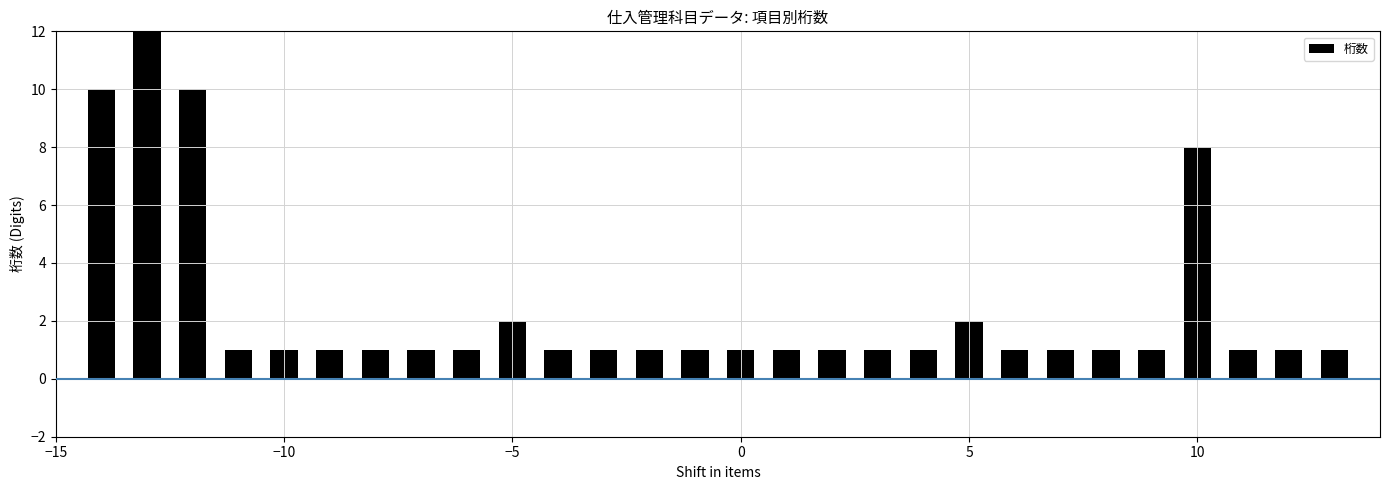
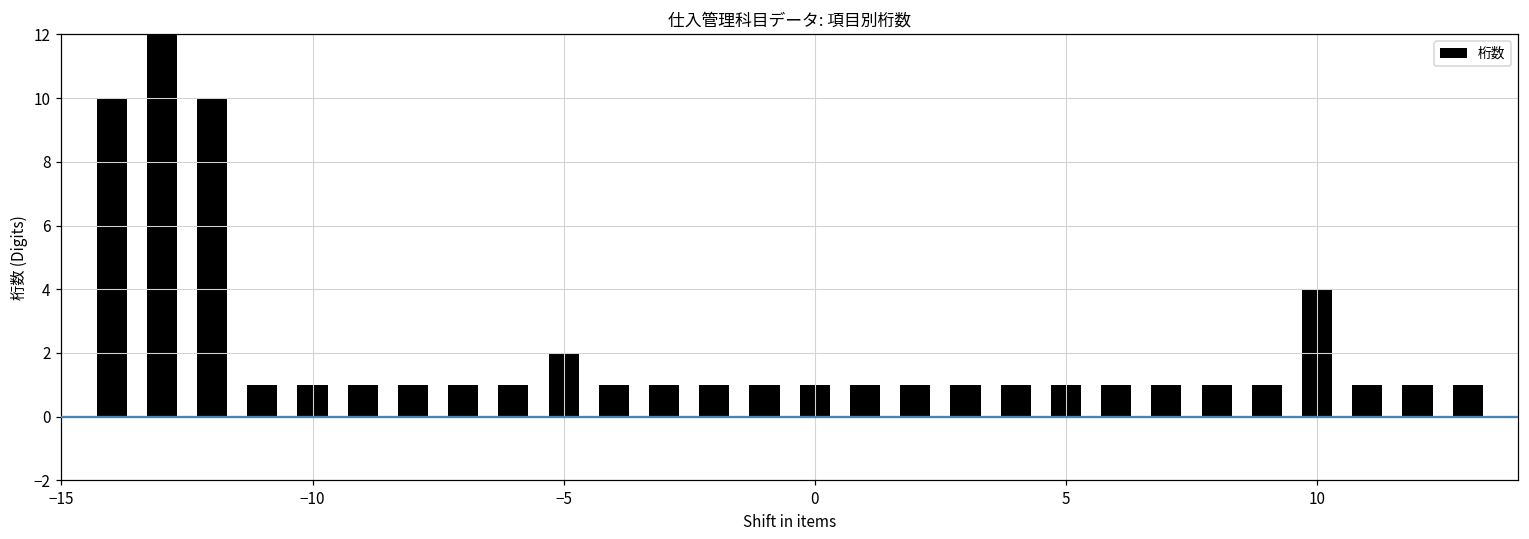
5: 2 -> 1
10: 8 -> 4
